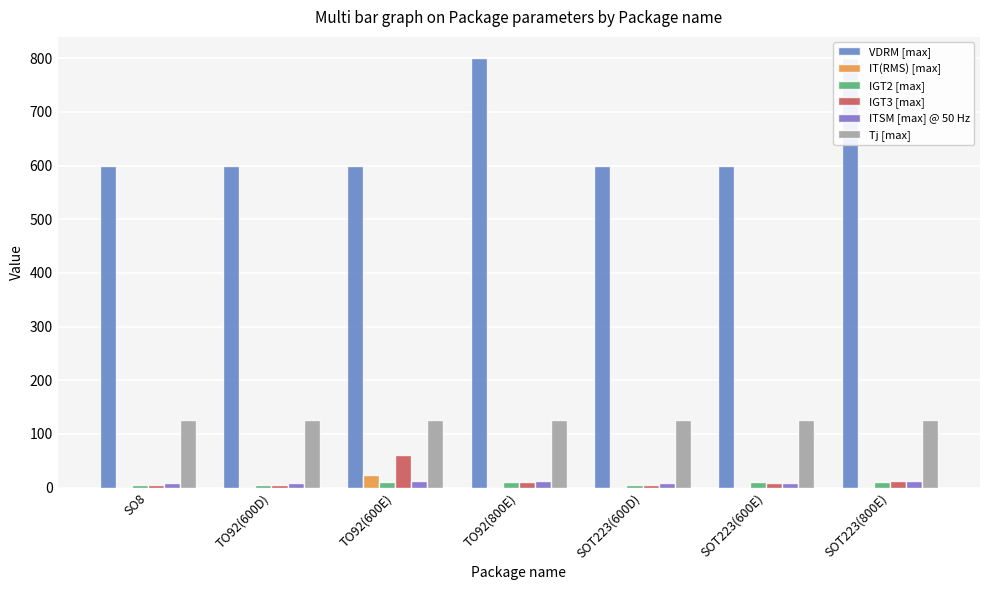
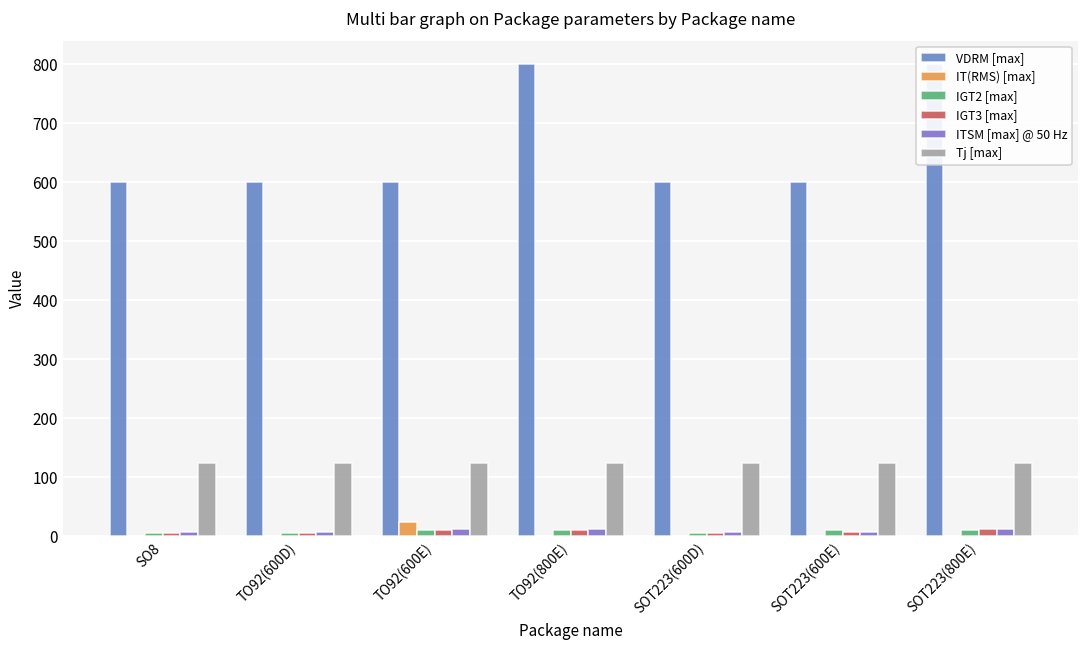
IGT3 [max], TO92(600E): 60 -> 10
